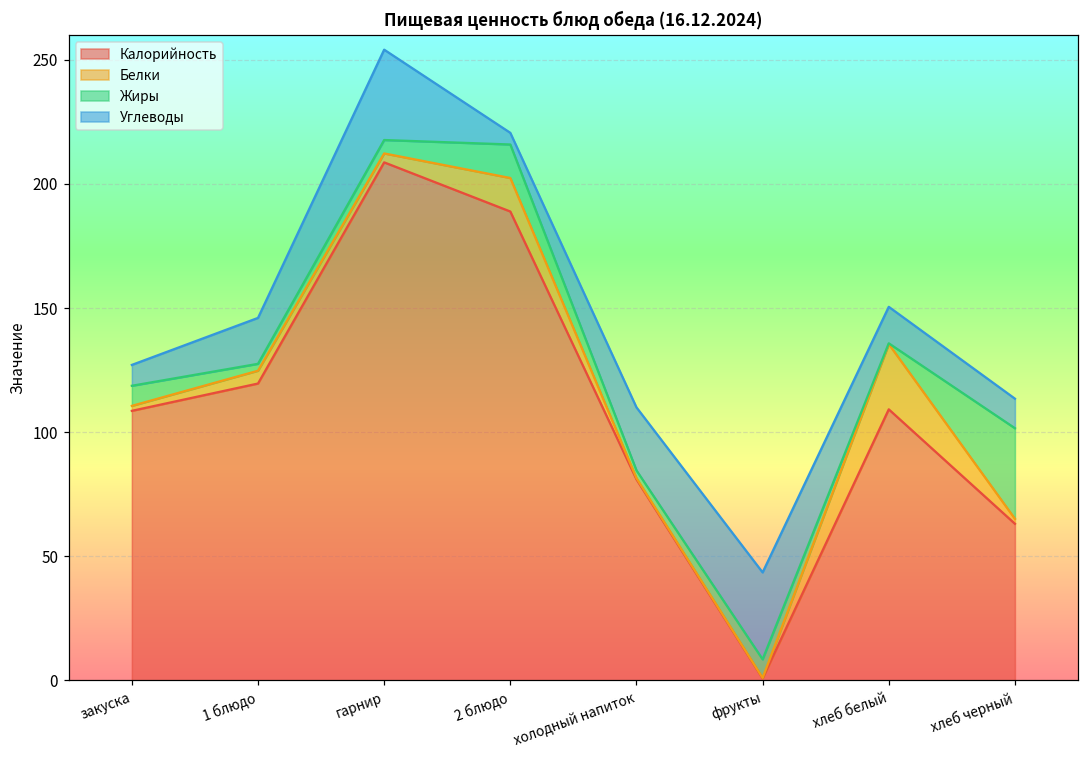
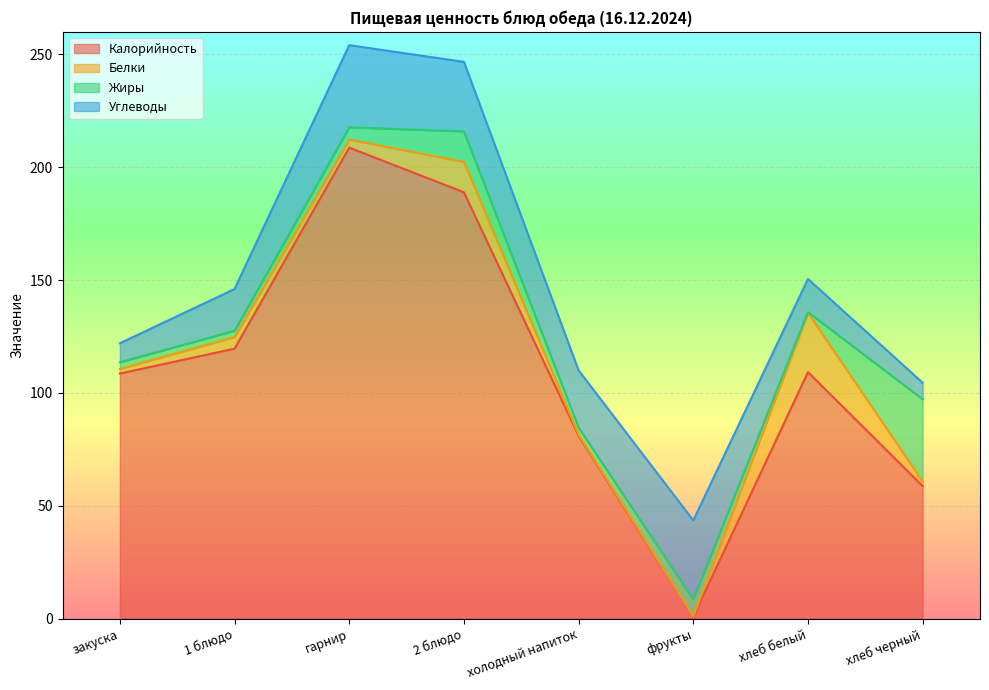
Жиры, закуска: 8 -> 3
Углеводы, 2 блюдо: 5 -> 31
Калорийность, хлеб черный: 63 -> 59
Углеводы, хлеб черный: 12 -> 7
